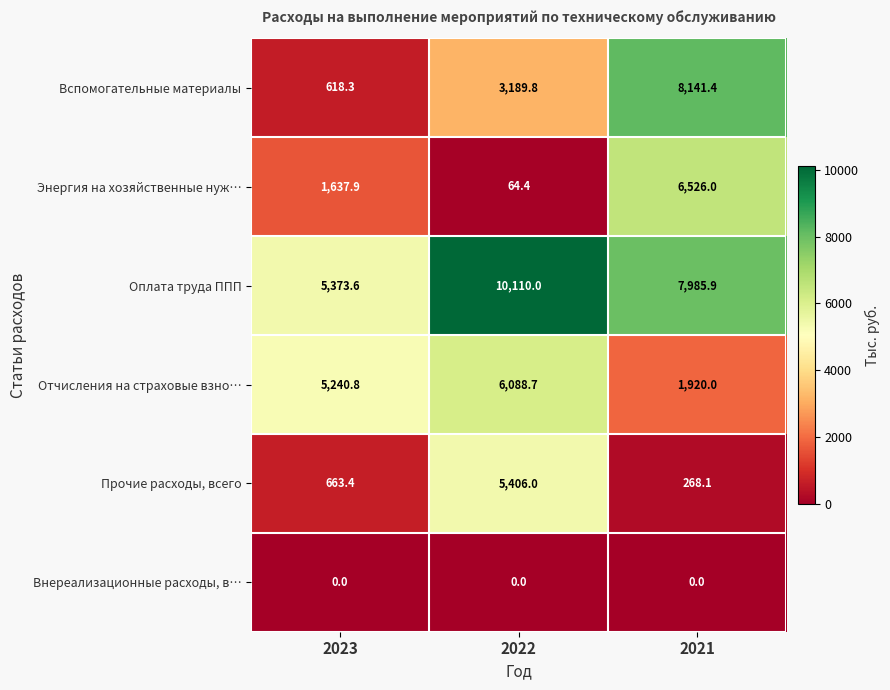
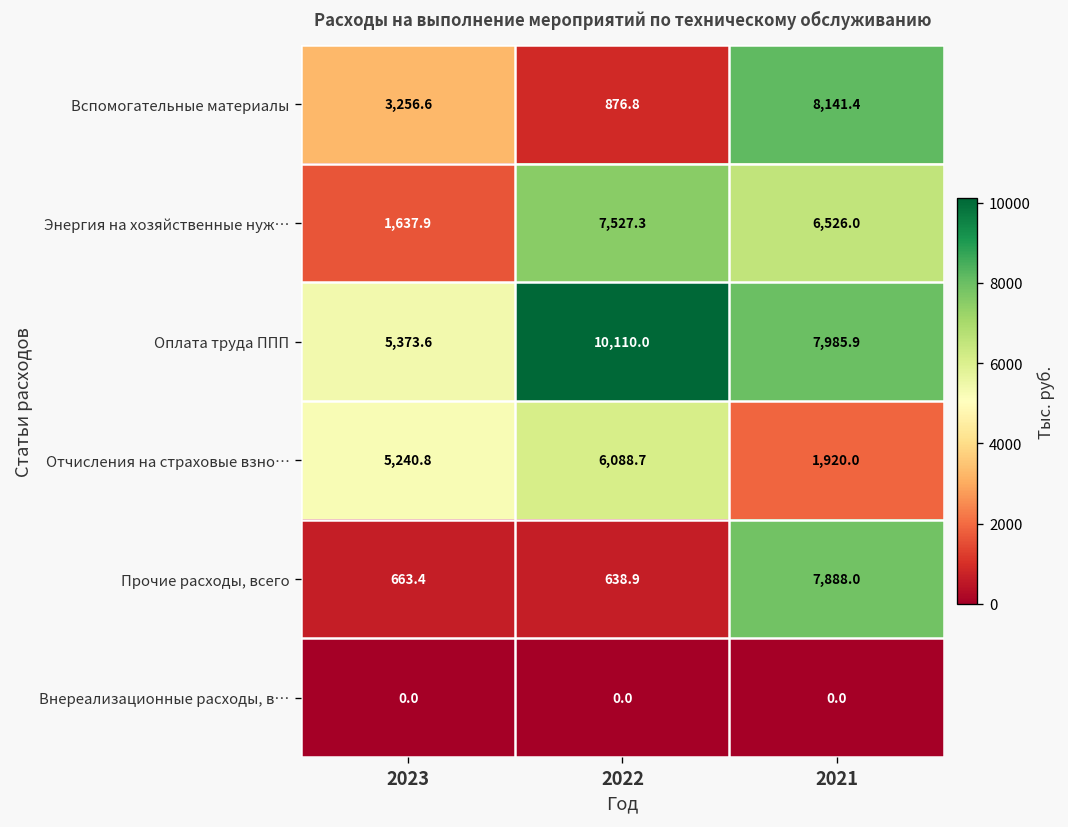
Вспомогательные материалы, 2023: 618.3 -> 3,256.6
Вспомогательные материалы, 2022: 3,189.8 -> 876.8
Энергия на хозяйственные нуж…, 2022: 64.4 -> 7,527.3
Прочие расходы, всего, 2022: 5,406.0 -> 638.9
Прочие расходы, всего, 2021: 268.1 -> 7,888.0
